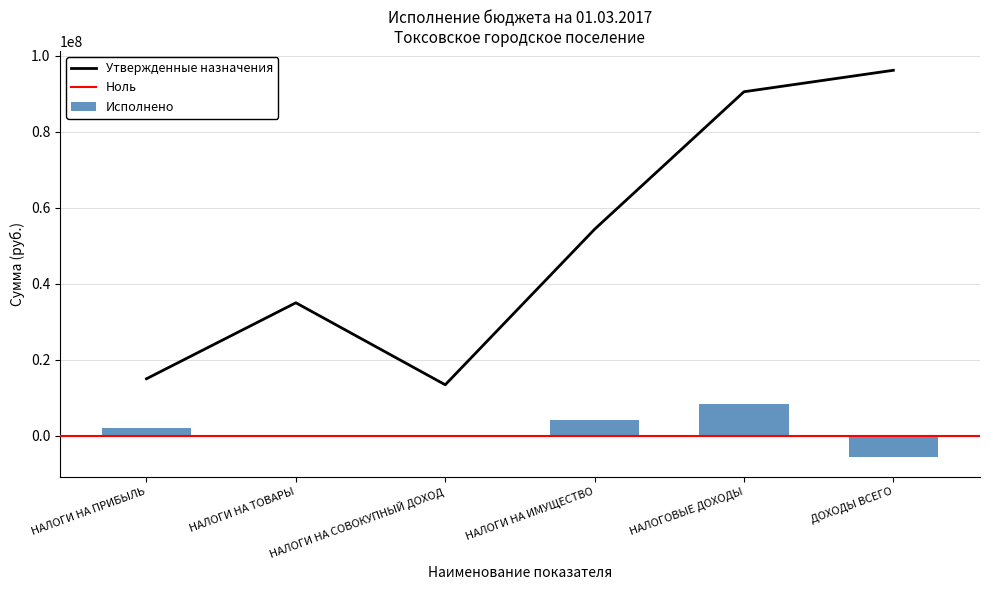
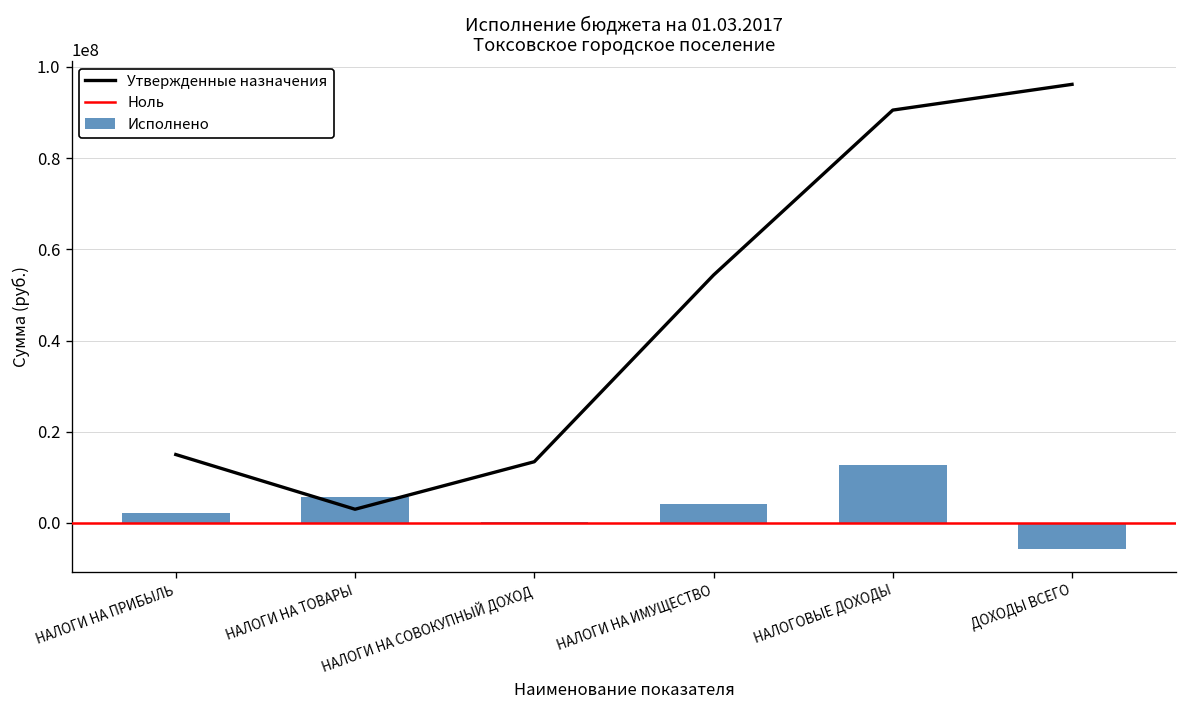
Утвержденные назначения, НАЛОГИ НА ТОВАРЫ: 35000000 -> 3000000
Исполнено, НАЛОГИ НА ТОВАРЫ: 0 -> 6000000
Исполнено, НАЛОГОВЫЕ ДОХОДЫ: 8000000 -> 13000000
